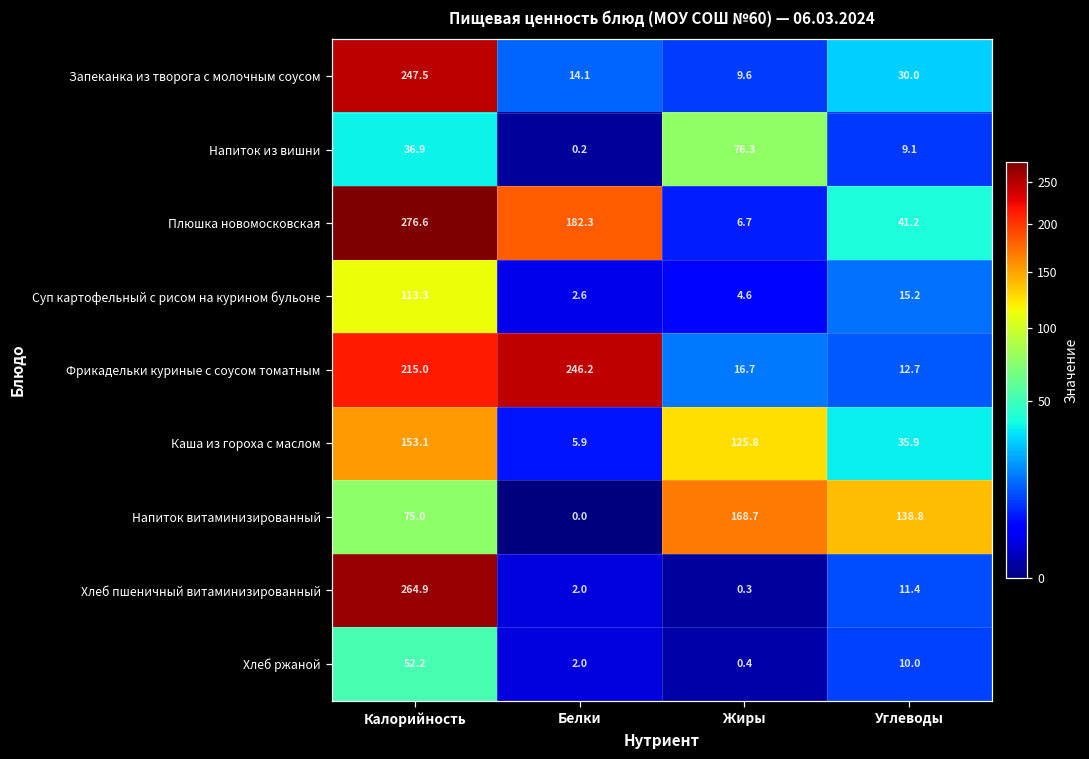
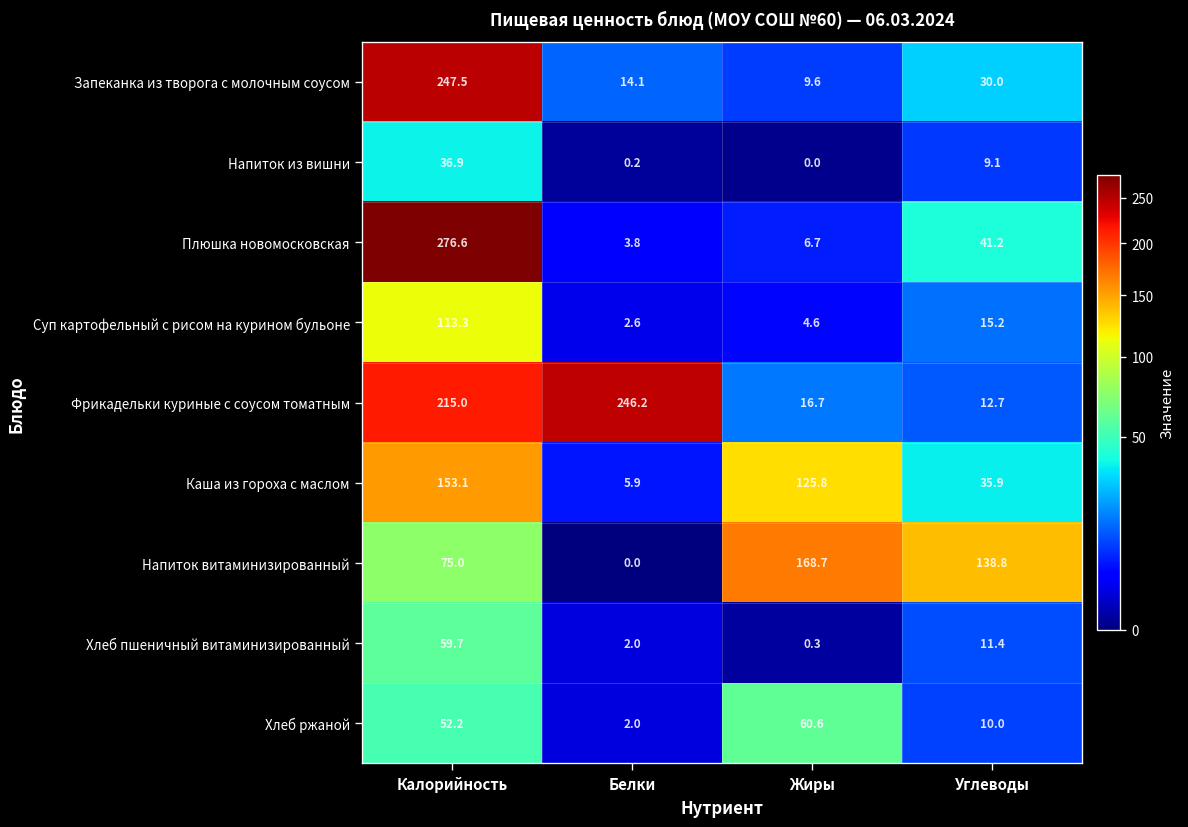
Напиток из вишни, Жиры: 76.3 -> 0.0
Плюшка новомосковская, Белки: 182.3 -> 3.8
Хлеб пшеничный витаминизированный, Калорийность: 264.9 -> 59.7
Хлеб ржаной, Жиры: 0.4 -> 60.6
